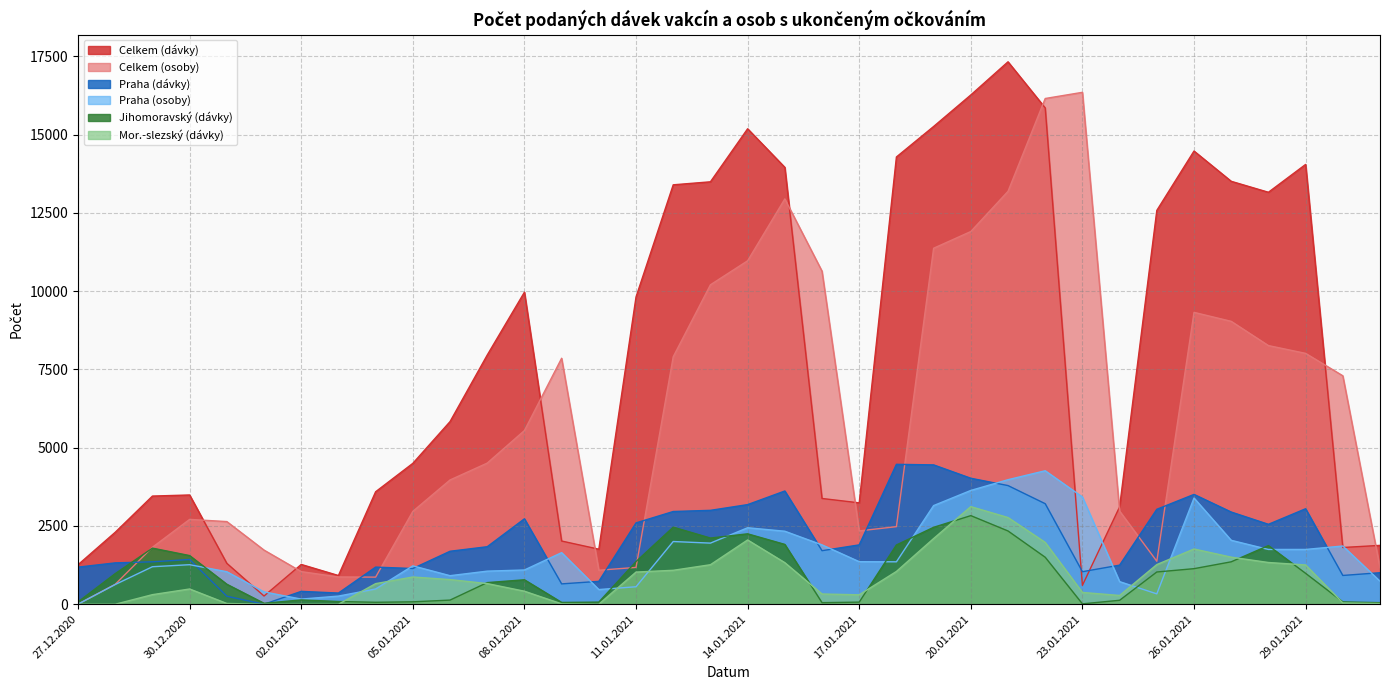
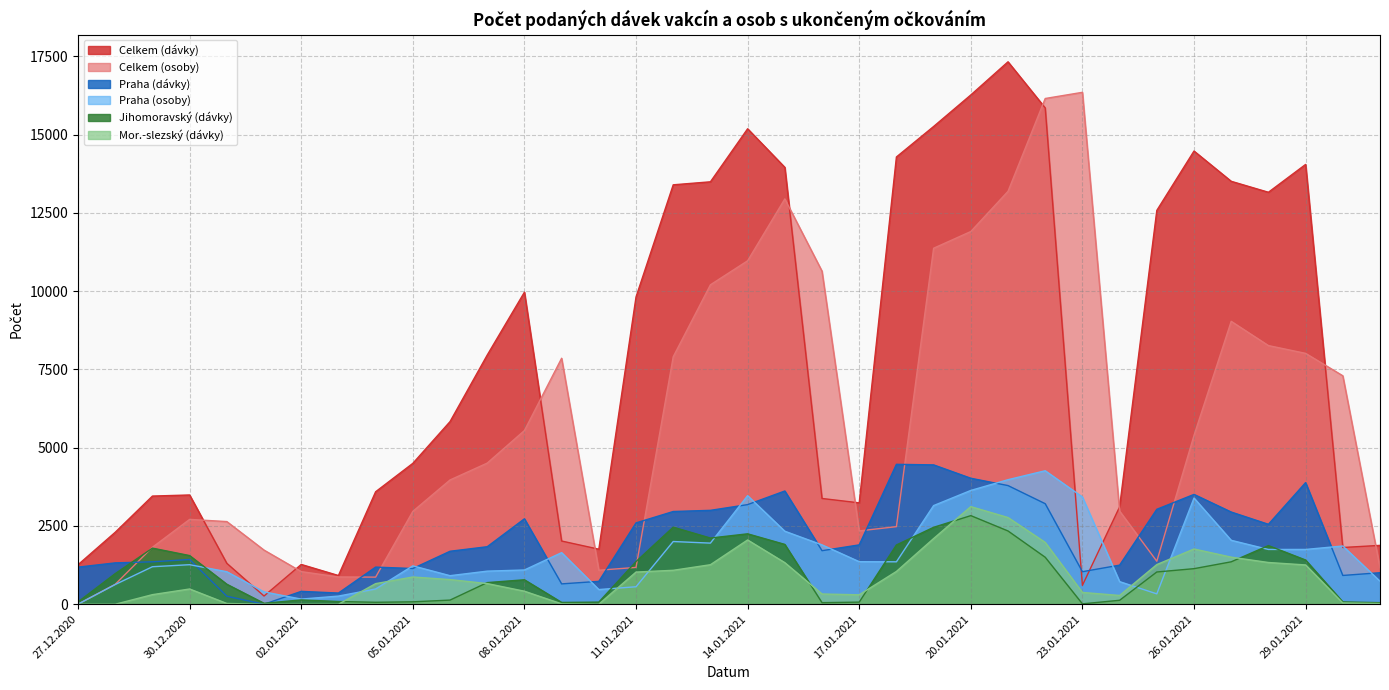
Praha (osoby), 14.01.2021: 2400 -> 3500
Celkem (osoby), 26.01.2021: 9300 -> 5400
Praha (dávky), 29.01.2021: 3100 -> 3900
Jihomoravský (dávky), 29.01.2021: 1000 -> 1400
